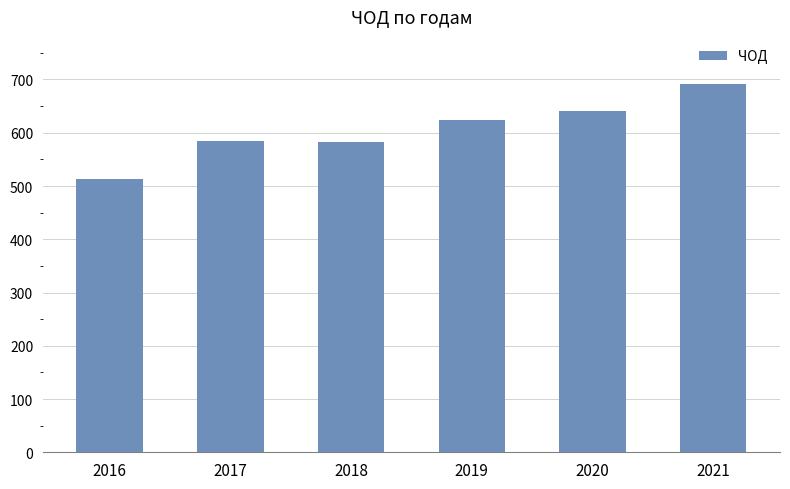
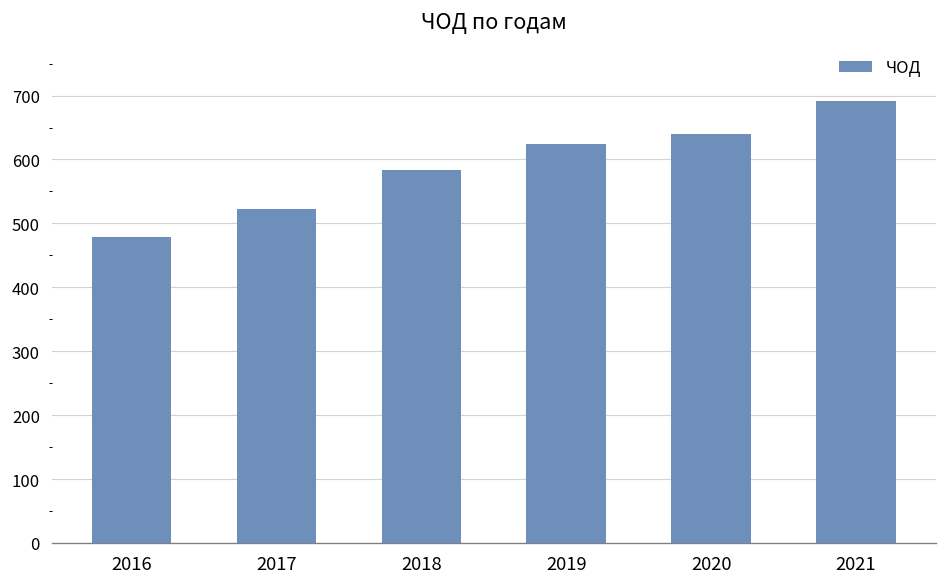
2016: 510 -> 480
2017: 580 -> 520
